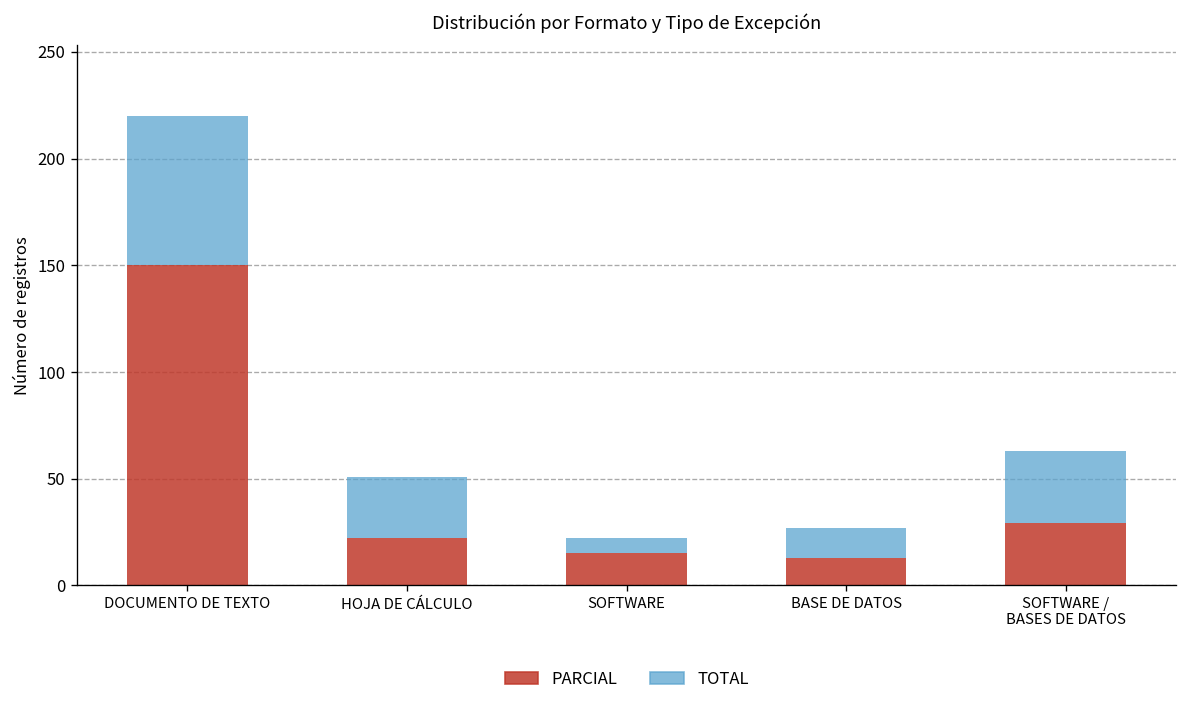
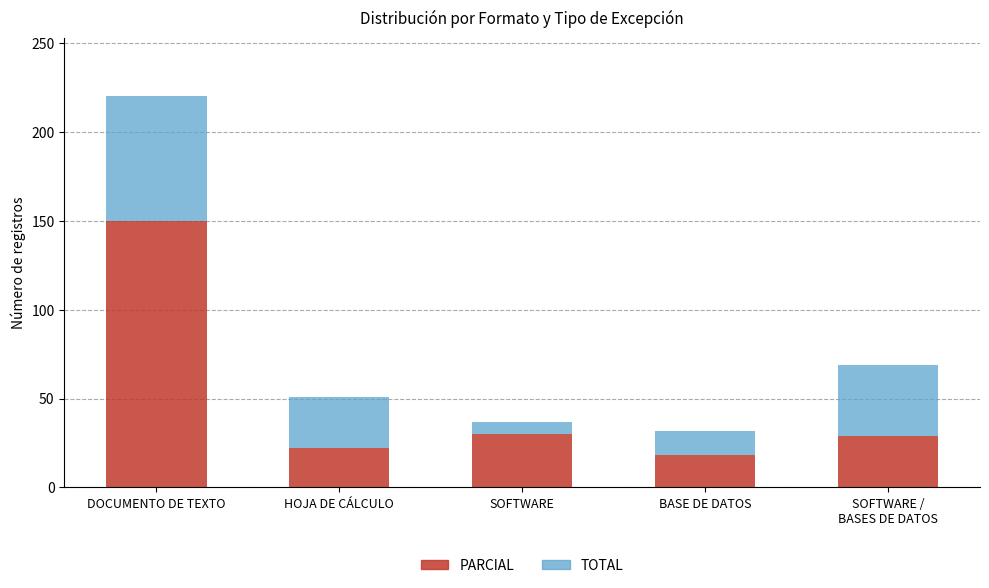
PARCIAL, SOFTWARE: 15 -> 30
PARCIAL, BASE DE DATOS: 13 -> 18
TOTAL, SOFTWARE / BASES DE DATOS: 34 -> 40
